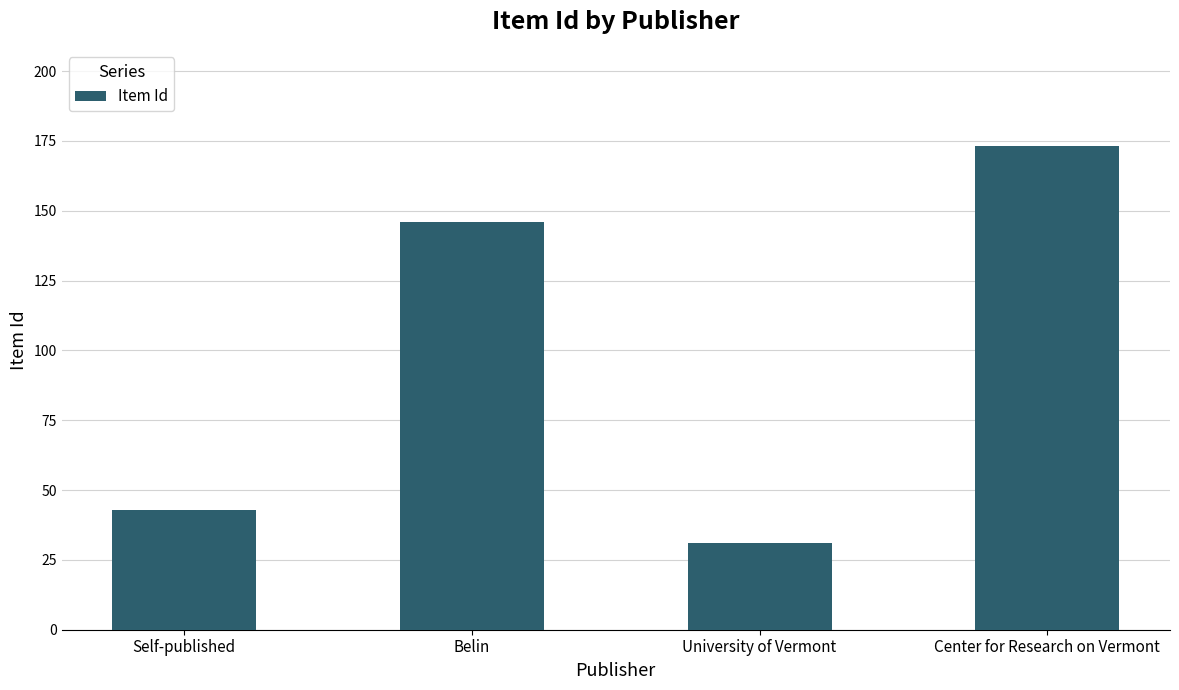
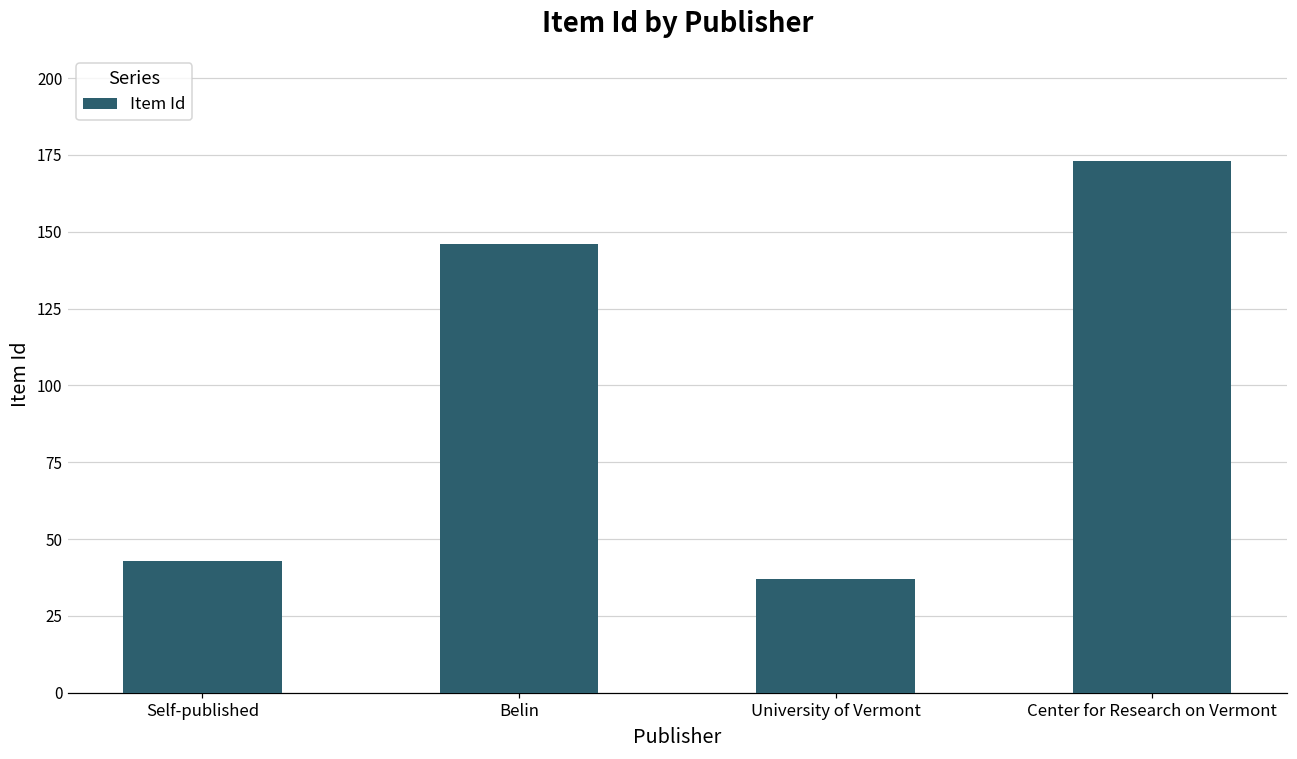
University of Vermont: 31 -> 37
